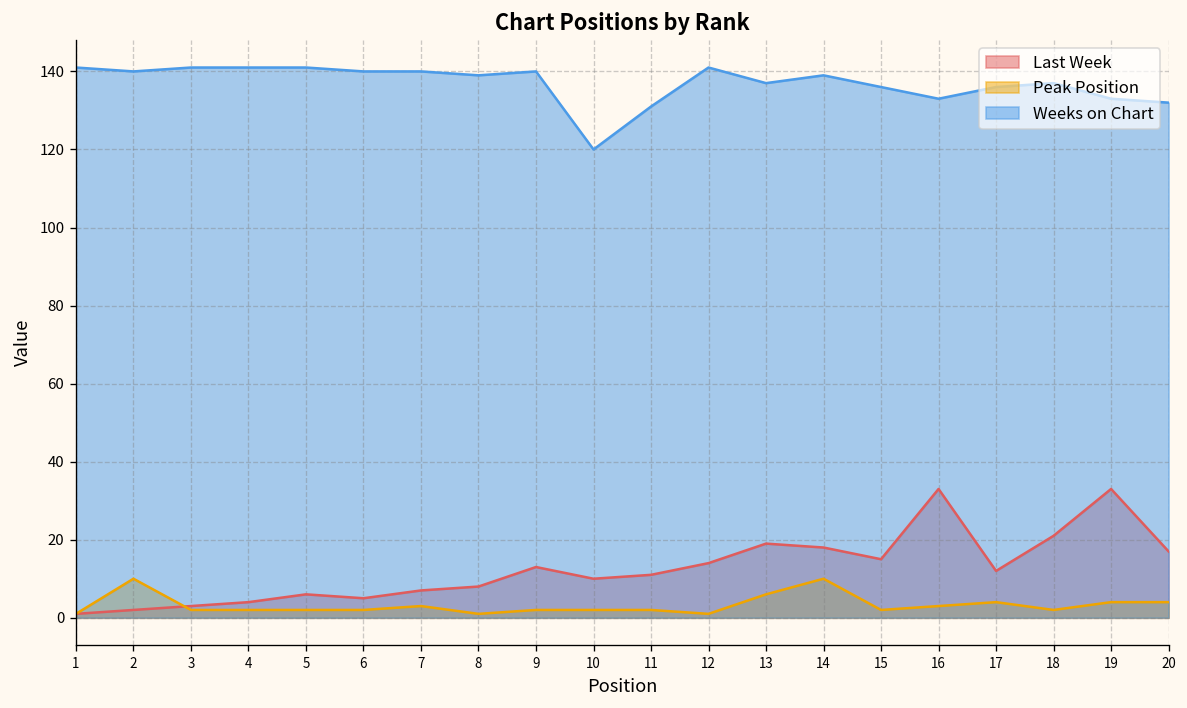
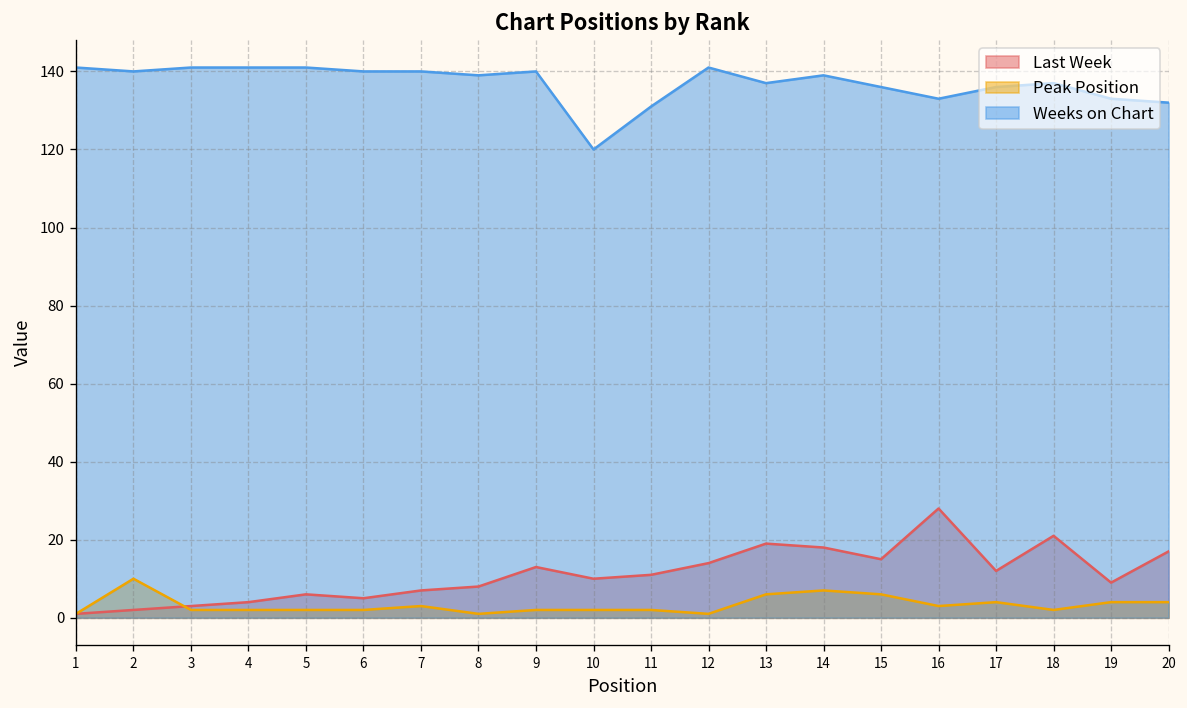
Peak Position, 14: 10 -> 7
Peak Position, 15: 2 -> 6
Last Week, 16: 33 -> 28
Last Week, 19: 33 -> 9
